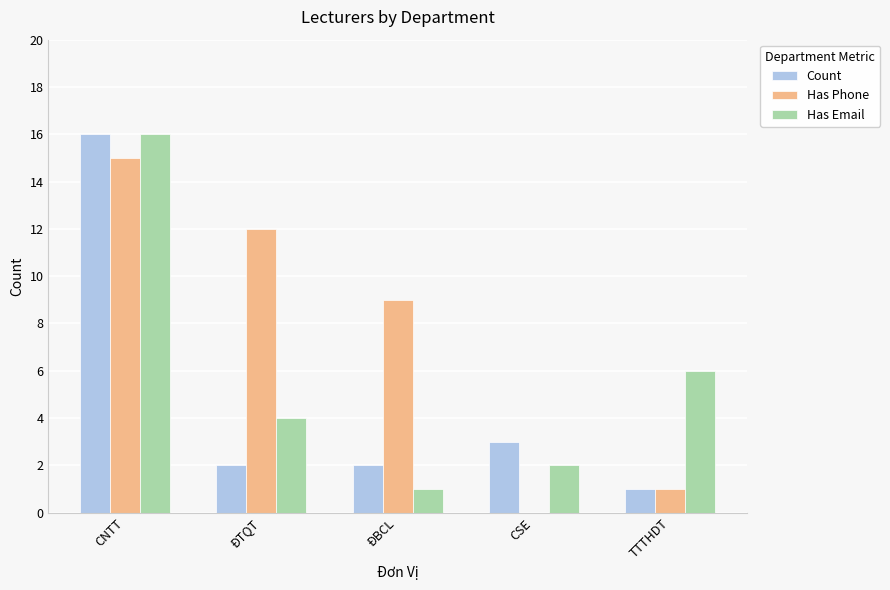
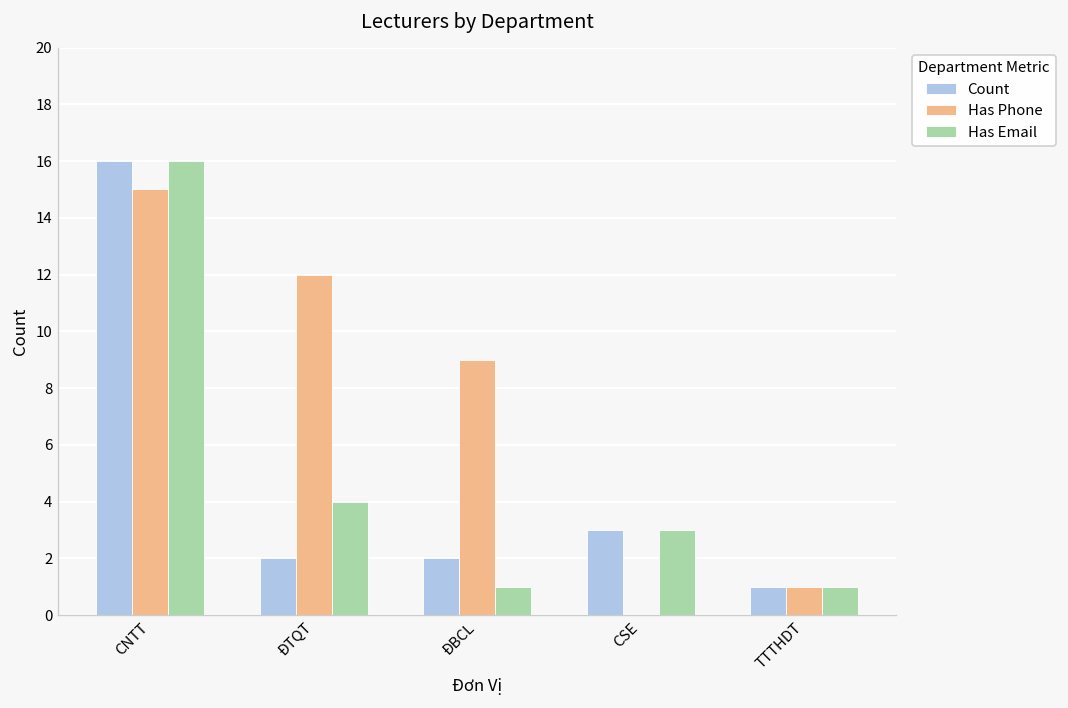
Has Email, CSE: 2 -> 3
Has Email, TTTHDT: 6 -> 1
